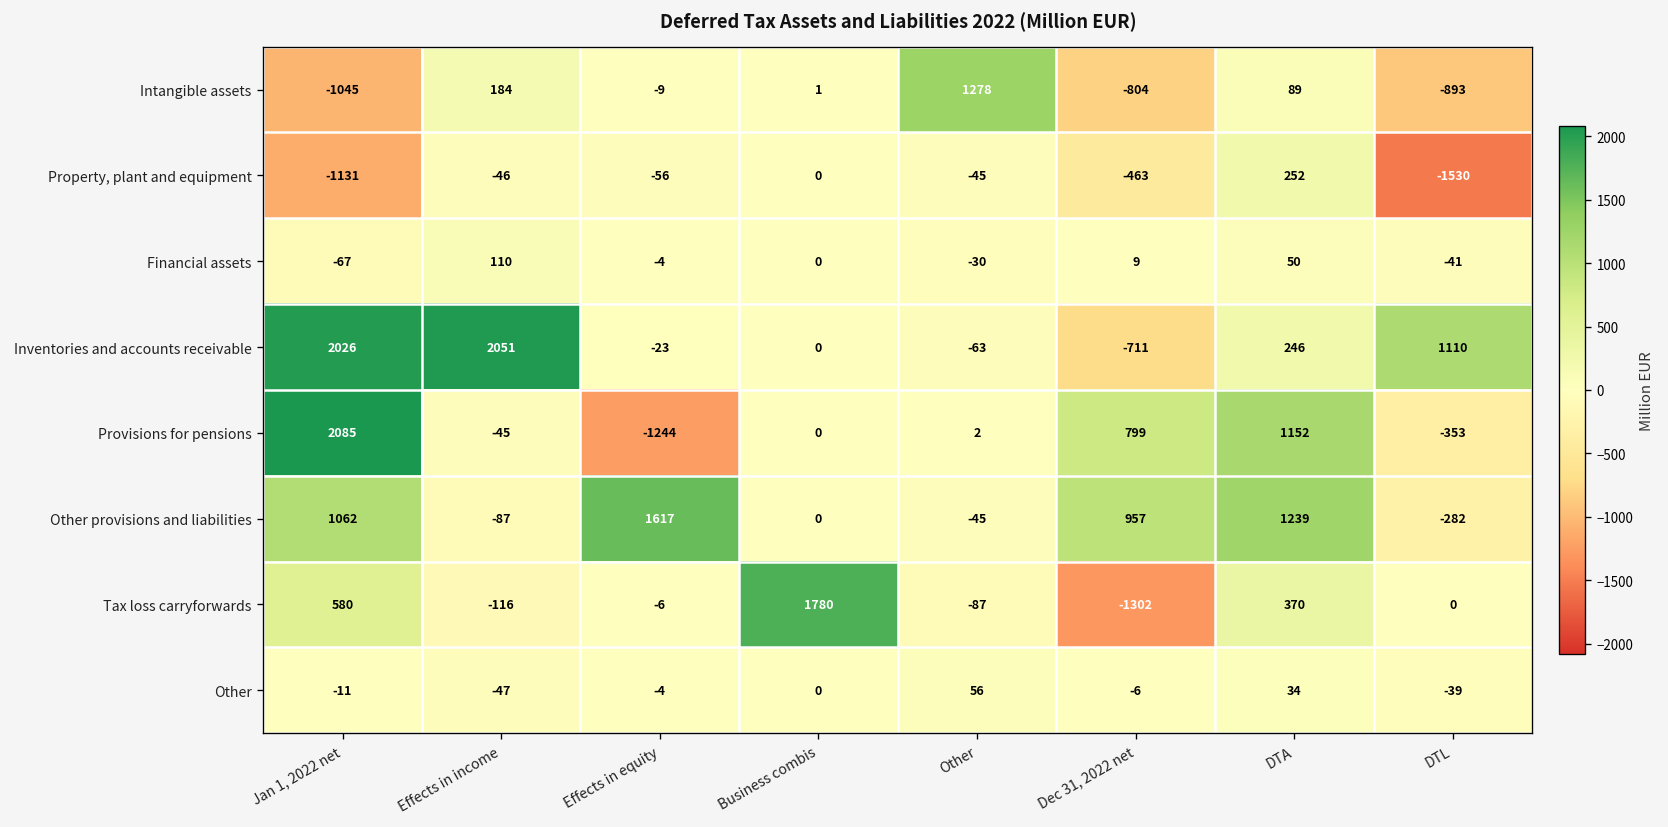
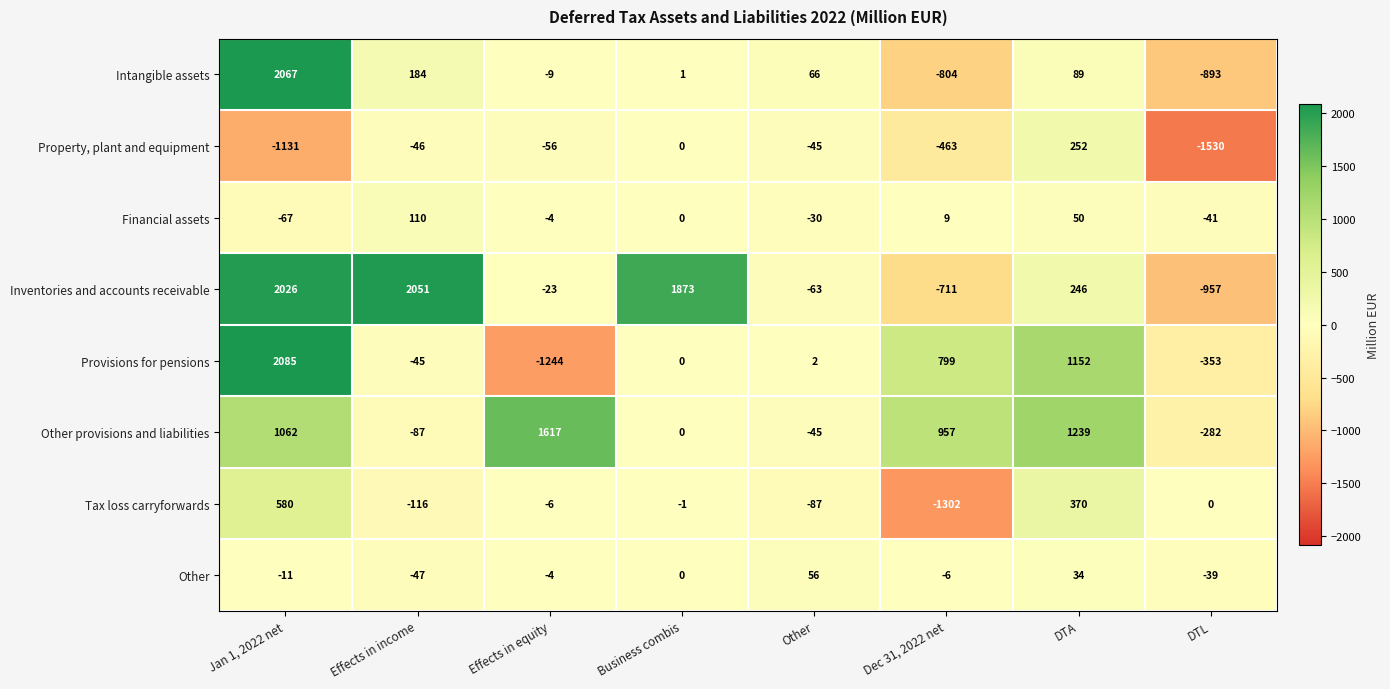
Intangible assets, Jan 1, 2022 net: -1045 -> 2067
Intangible assets, Other: 1278 -> 66
Inventories and accounts receivable, Business combis: 0 -> 1873
Inventories and accounts receivable, DTL: 1110 -> -957
Tax loss carryforwards, Business combis: 1780 -> -1
